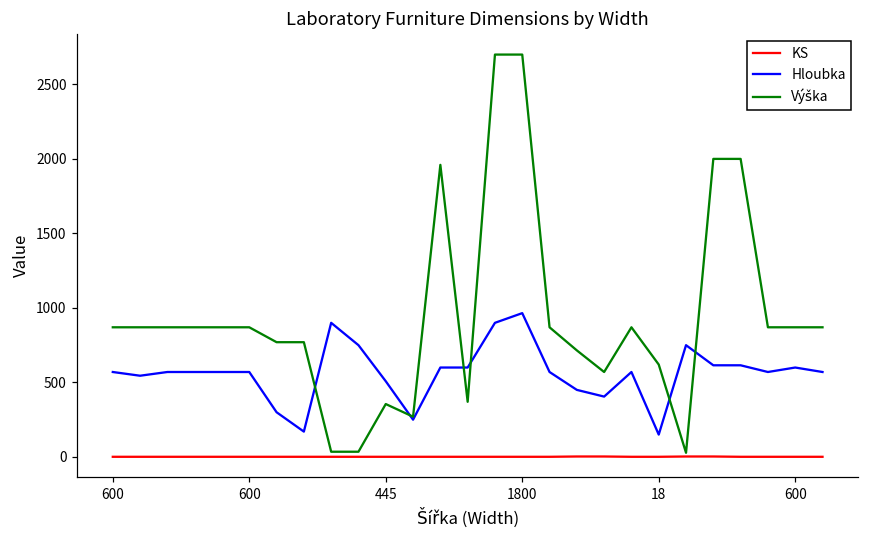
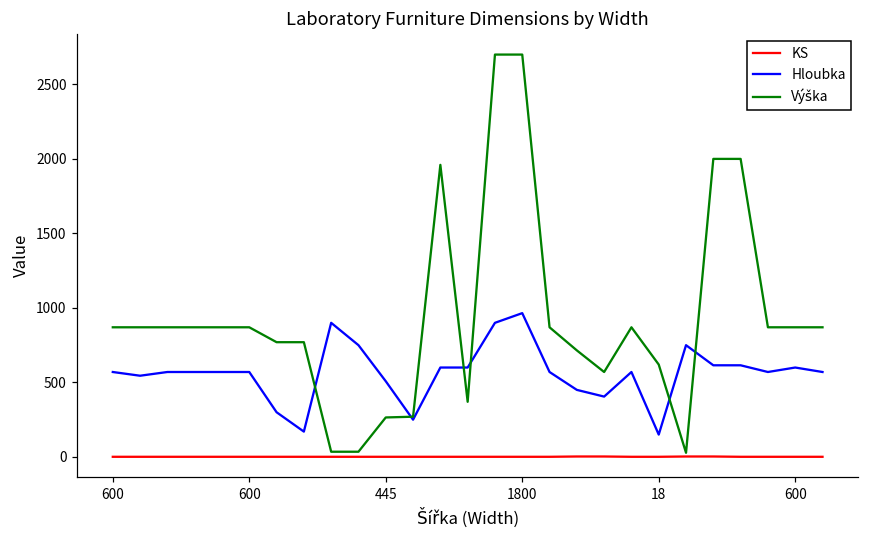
Výška, 445: 360 -> 270
